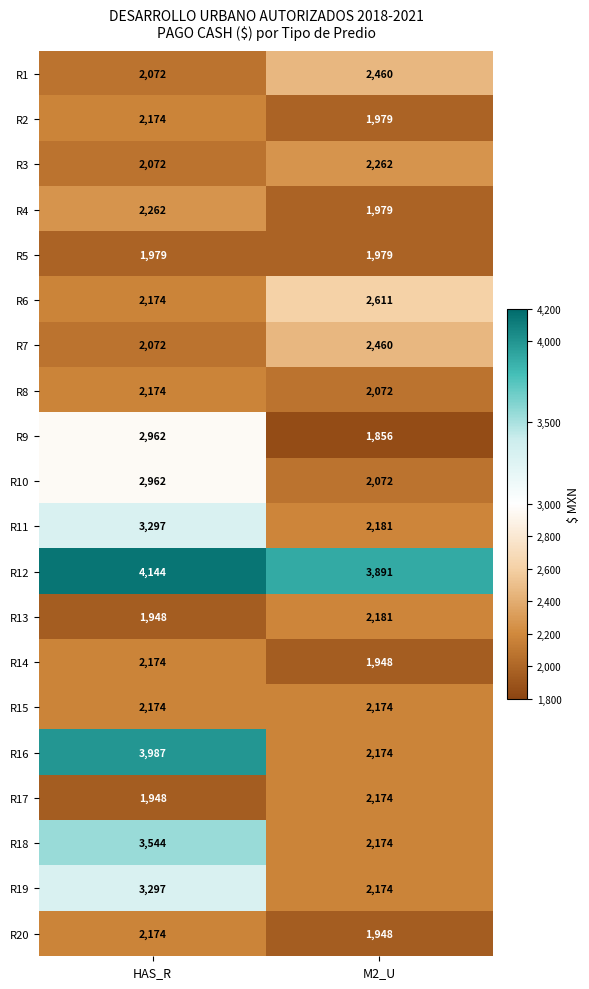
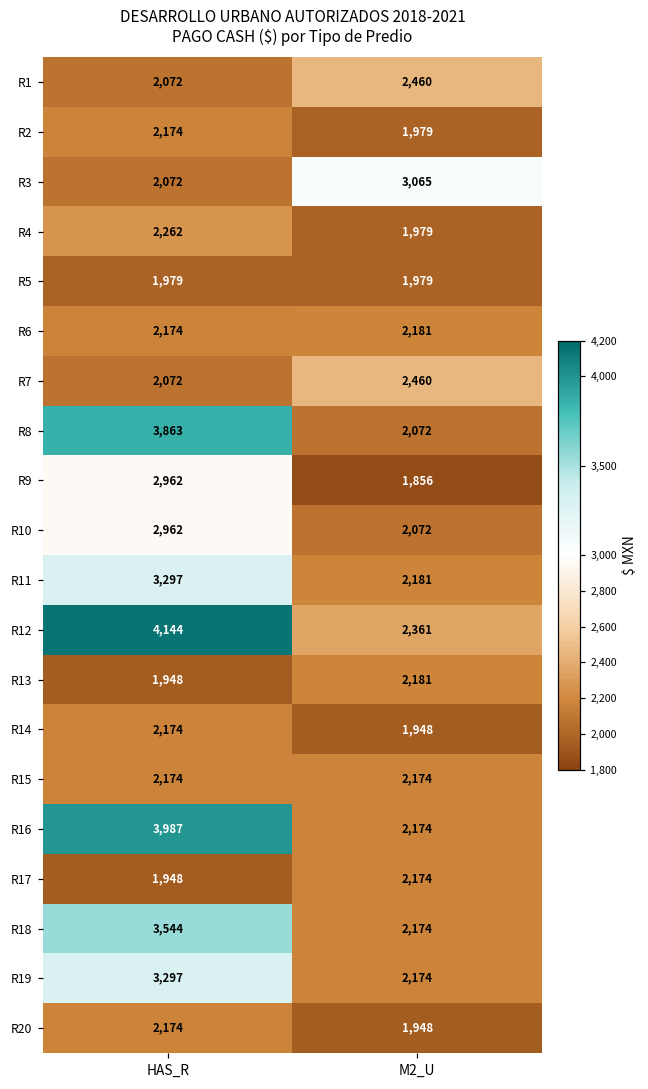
R3, M2_U: 2,262 -> 3,065
R6, M2_U: 2,611 -> 2,181
R8, HAS_R: 2,174 -> 3,863
R12, M2_U: 3,891 -> 2,361
